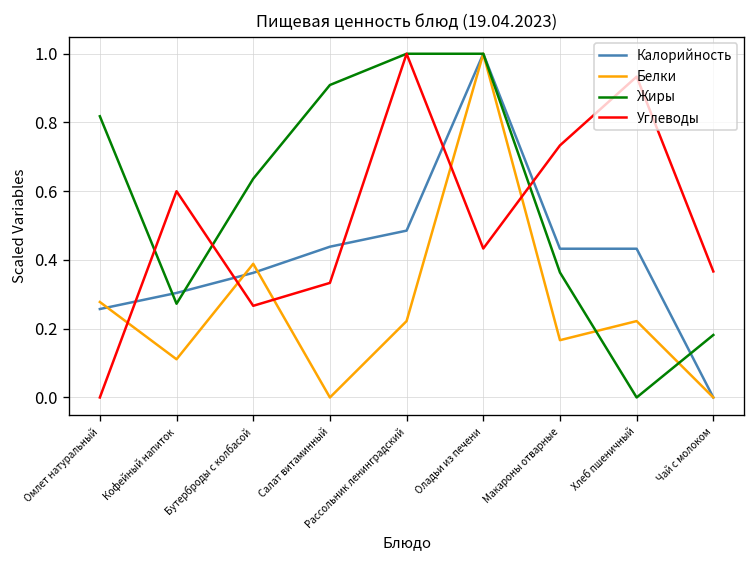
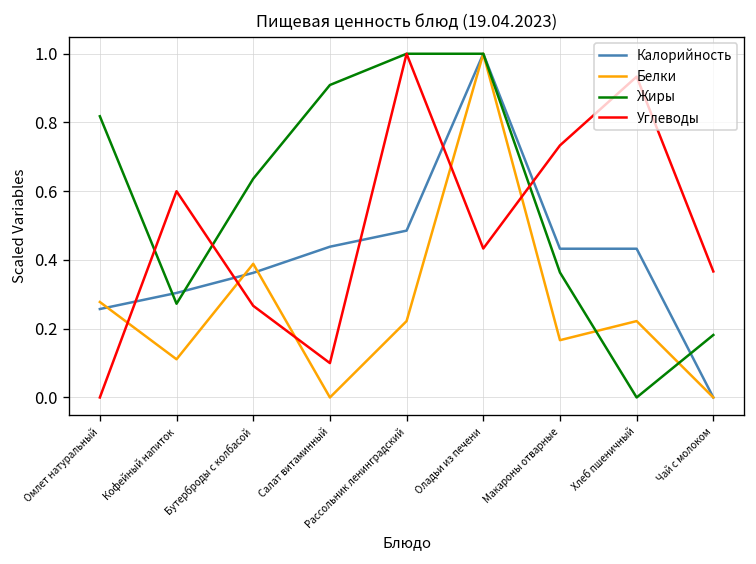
Углеводы, Салат витаминный: 0.33 -> 0.10
